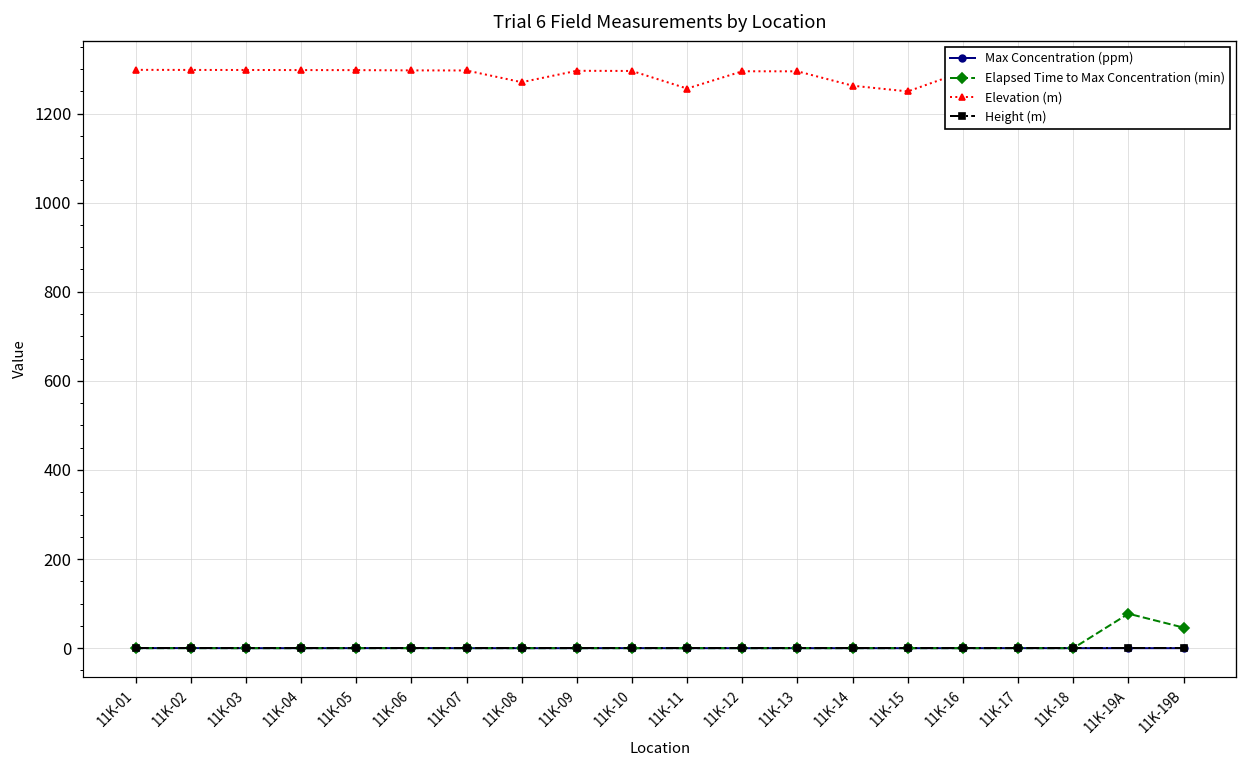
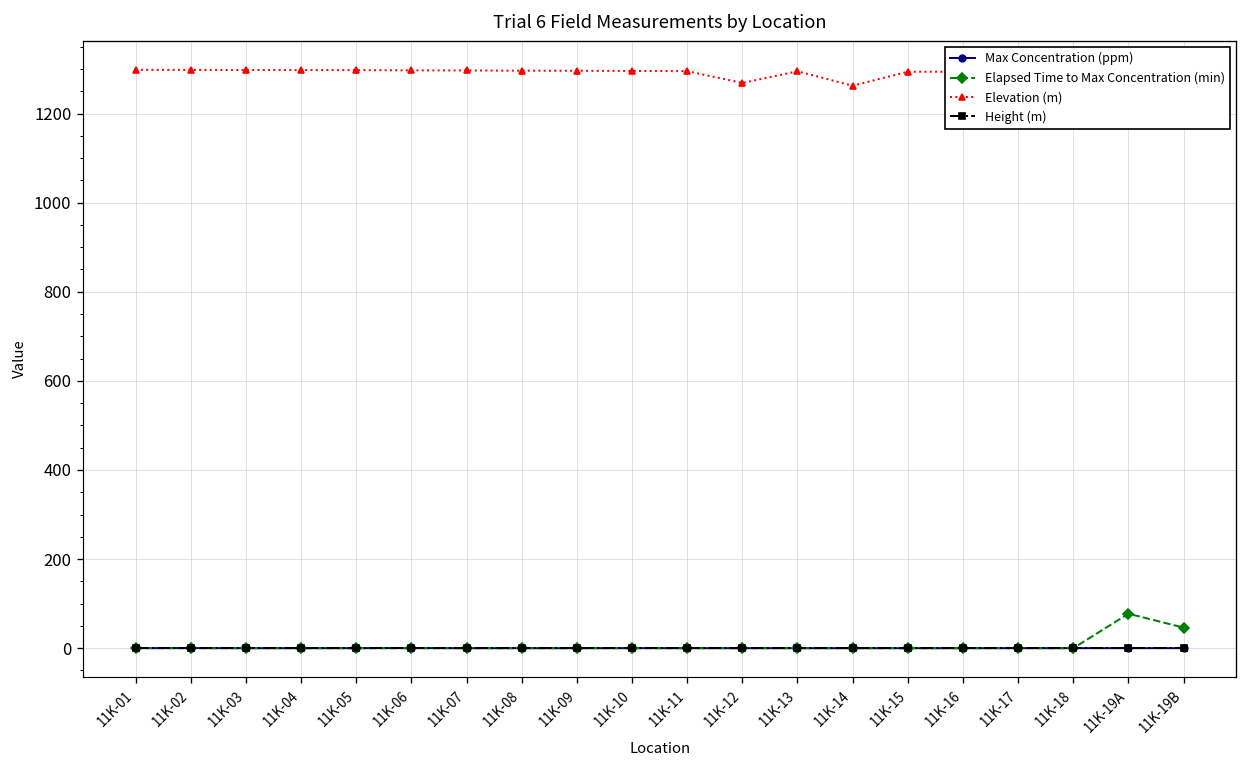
Elevation (m), 11K-08: 1270 -> 1300
Elevation (m), 11K-11: 1260 -> 1300
Elevation (m), 11K-12: 1290 -> 1270
Elevation (m), 11K-15: 1250 -> 1290
